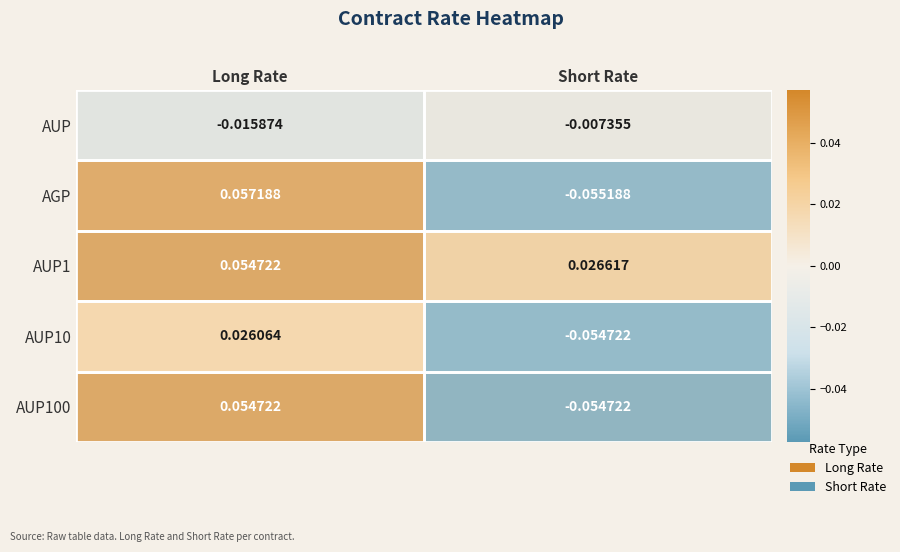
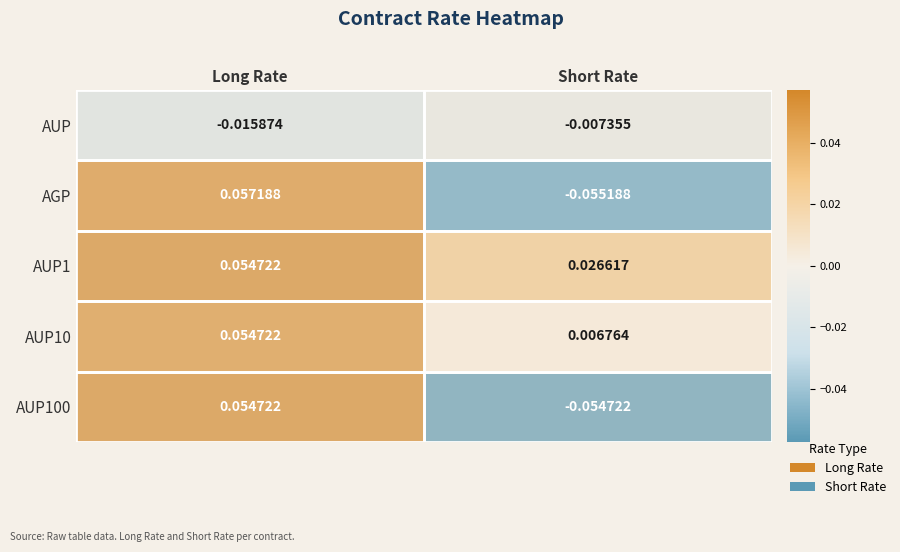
AUP10, Long Rate: 0.026064 -> 0.054722
AUP10, Short Rate: -0.054722 -> 0.006764
